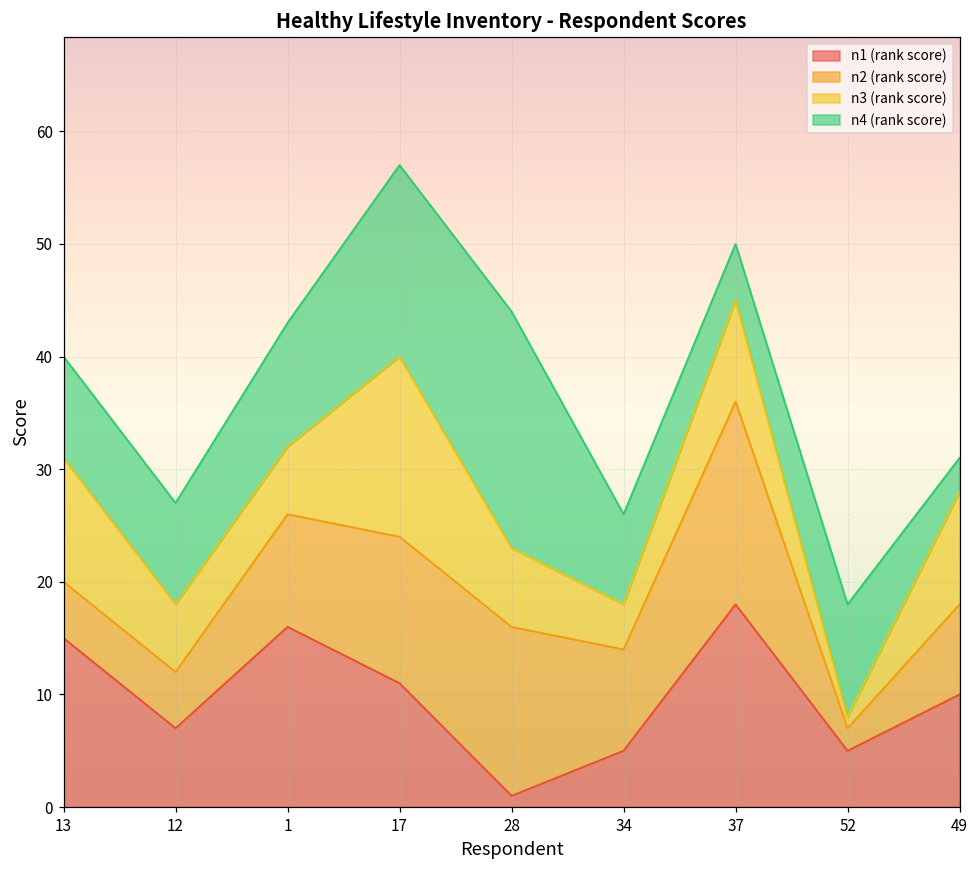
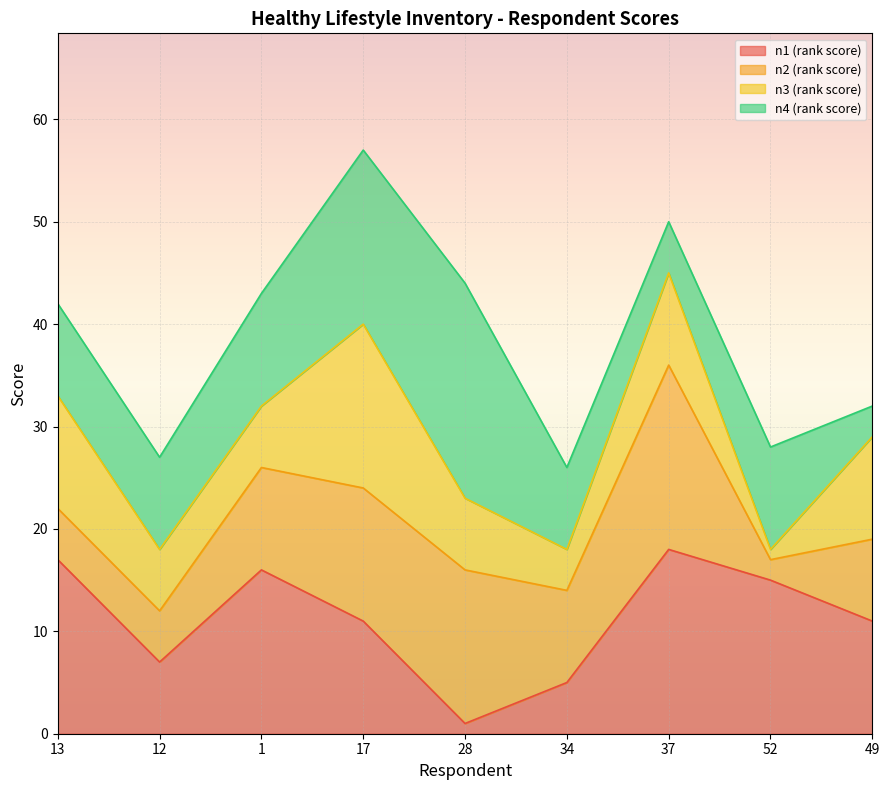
n1 (rank score), 13: 15 -> 17
n1 (rank score), 52: 5 -> 15
n1 (rank score), 49: 10 -> 11
